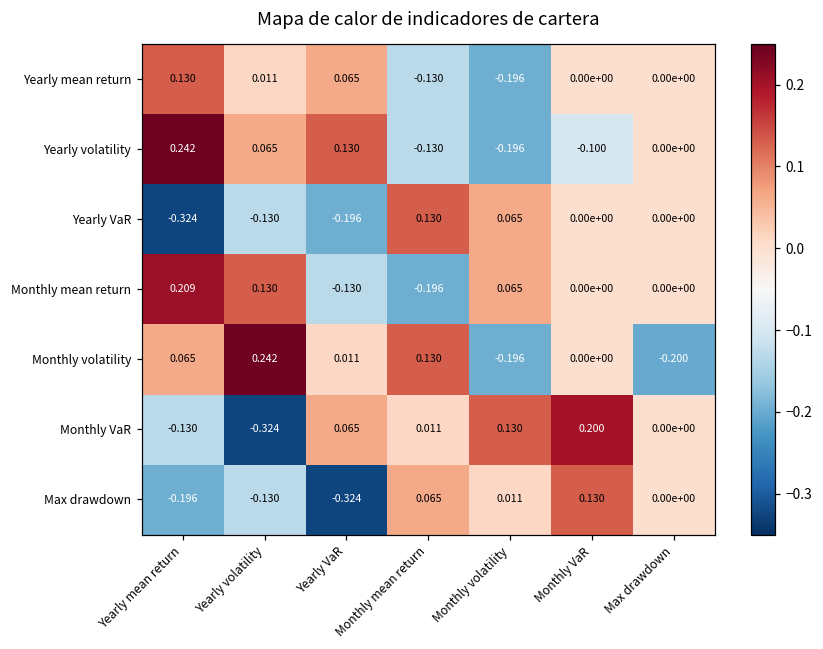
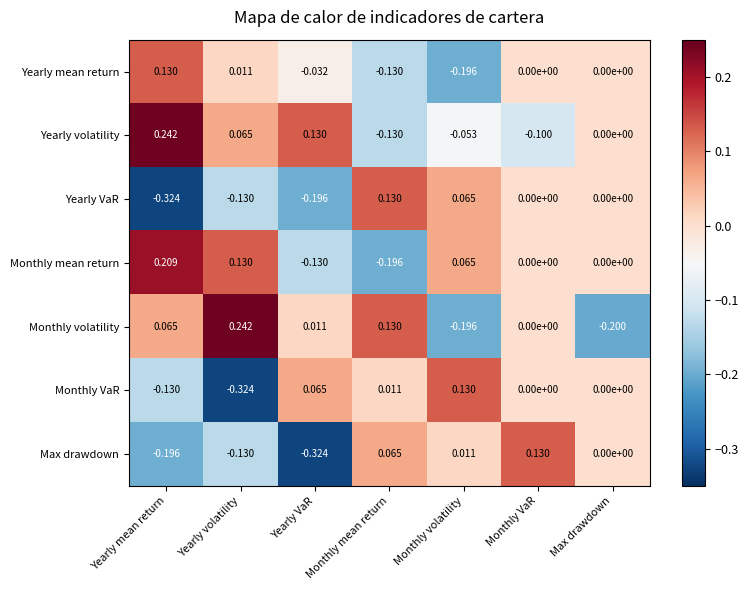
Yearly mean return, Yearly VaR: 0.065 -> -0.032
Yearly volatility, Monthly volatility: -0.196 -> -0.053
Monthly VaR, Monthly VaR: 0.200 -> 0.00e+00
